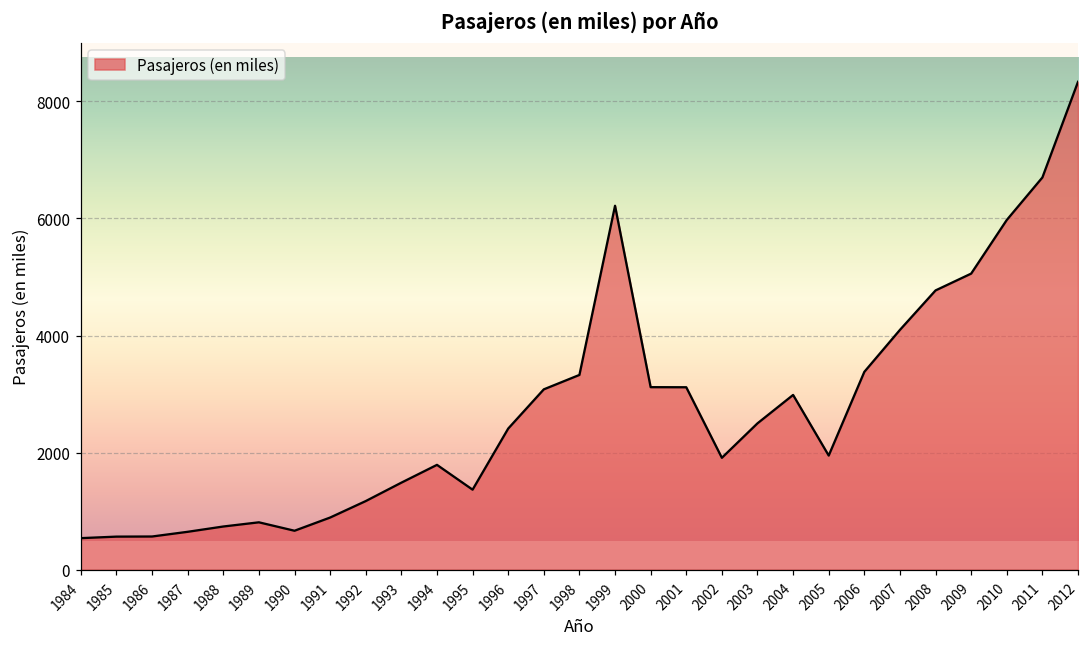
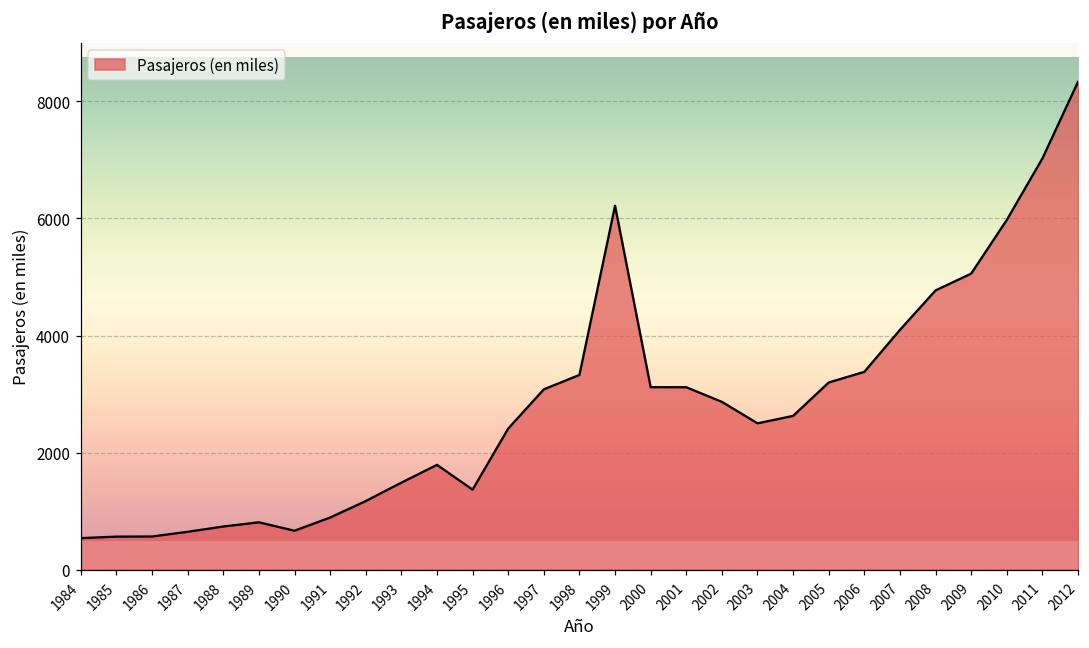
2002: 1900 -> 2900
2004: 3000 -> 2600
2005: 1900 -> 3200
2011: 6700 -> 7000
